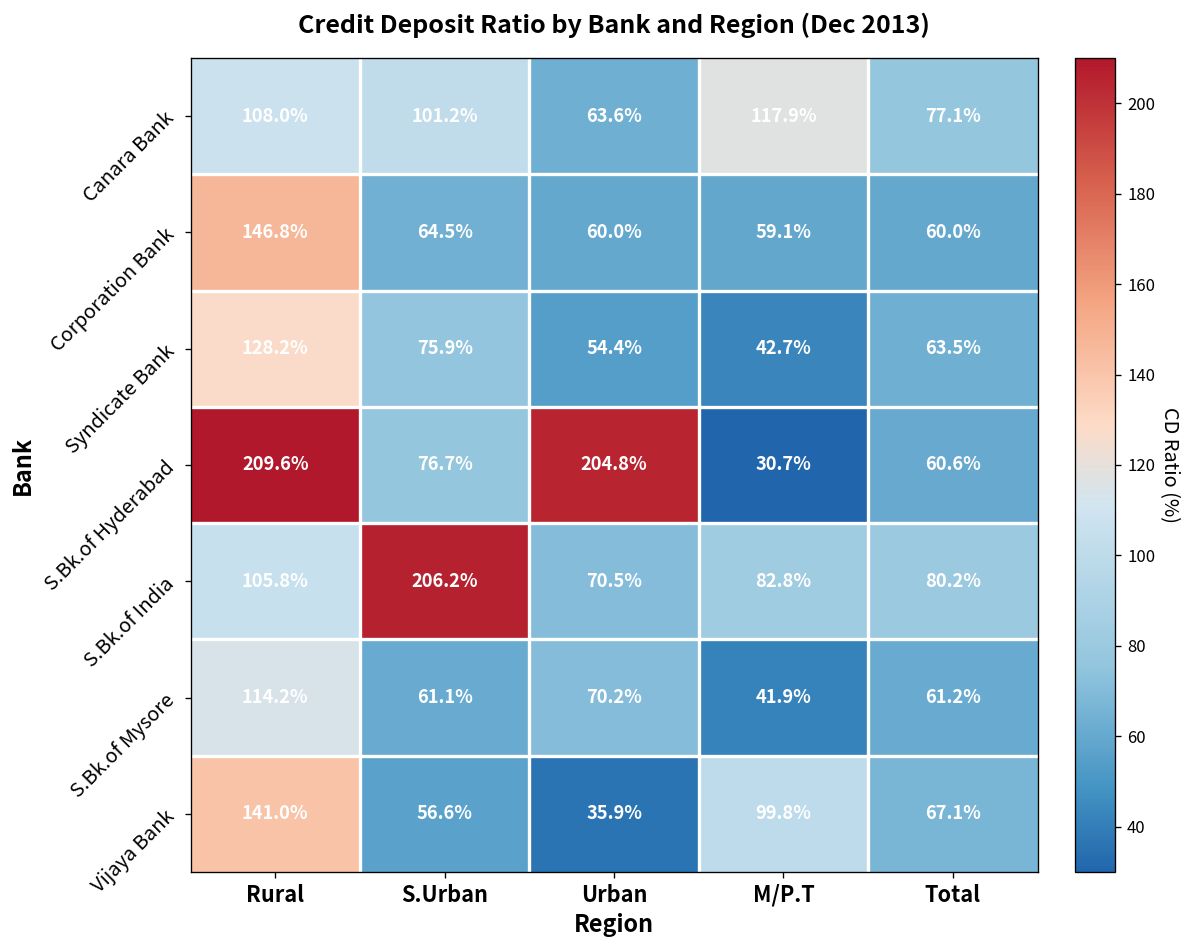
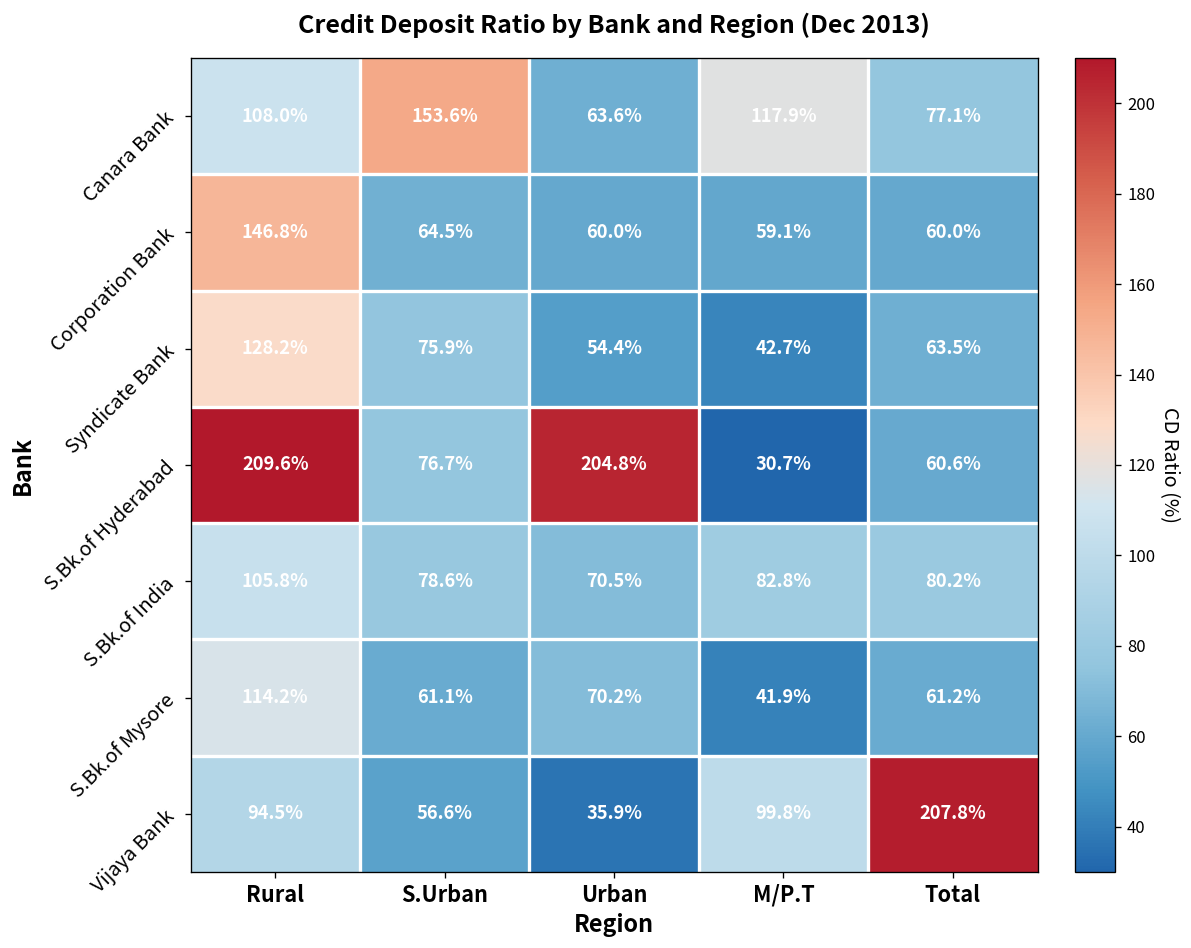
Canara Bank, S.Urban: 101.2% -> 153.6%
S.Bk.of India, S.Urban: 206.2% -> 78.6%
Vijaya Bank, Rural: 141.0% -> 94.5%
Vijaya Bank, Total: 67.1% -> 207.8%
